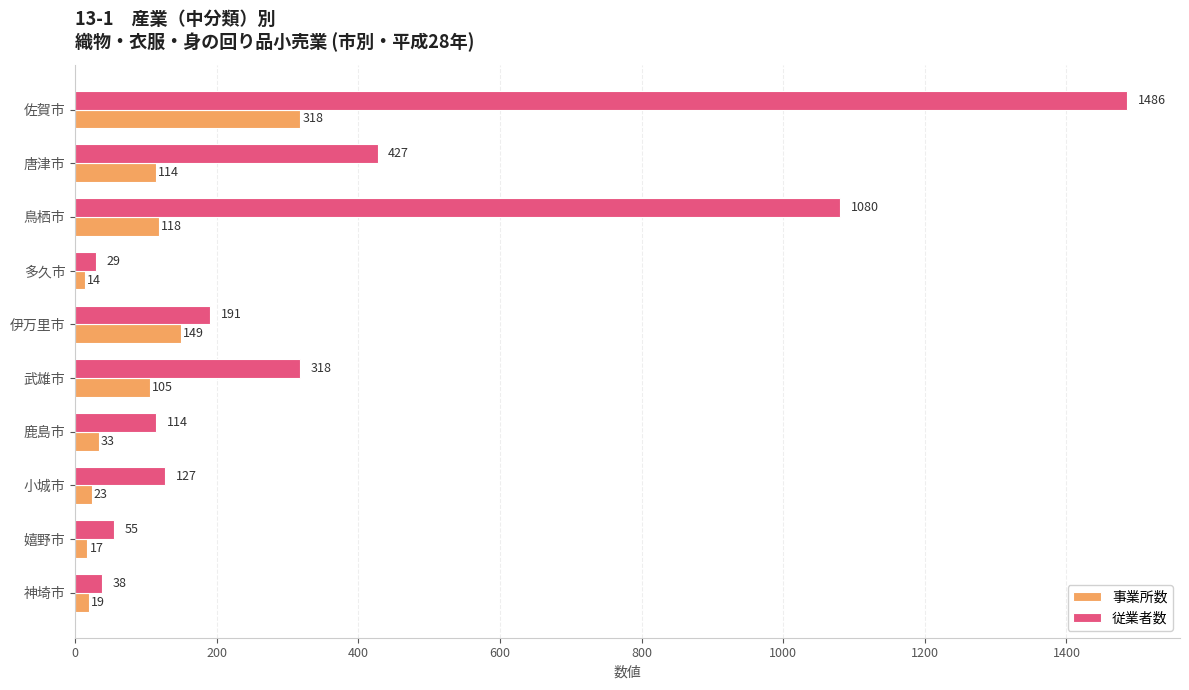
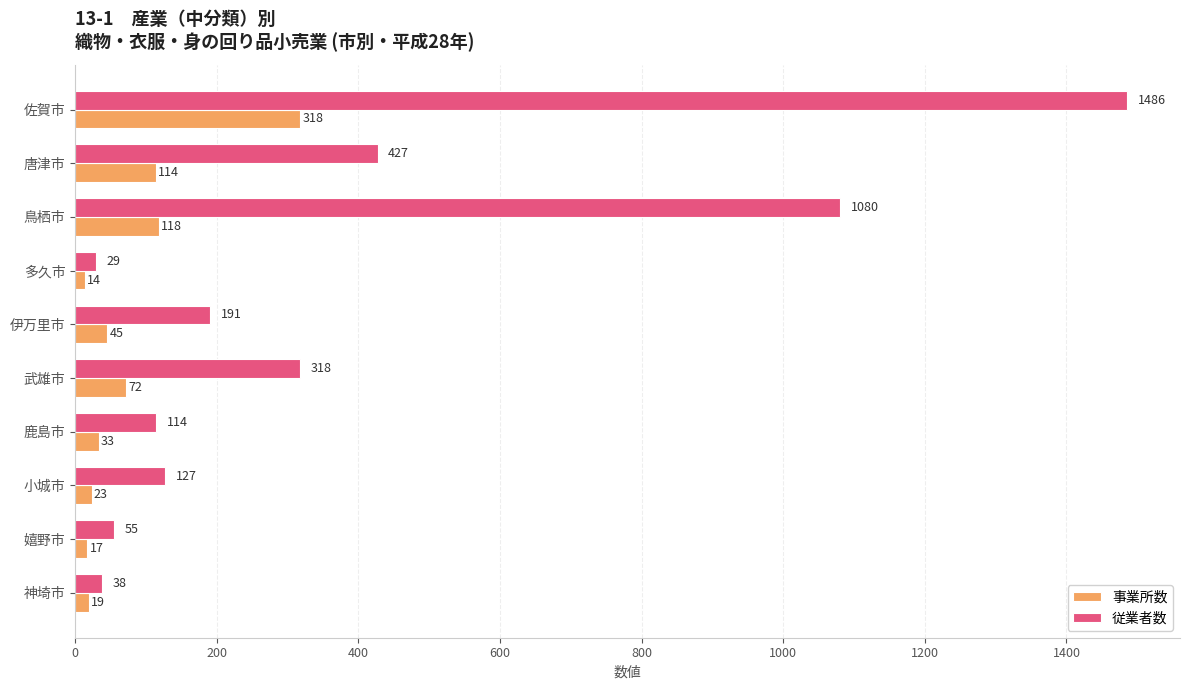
事業所数, 伊万里市: 149 -> 45
事業所数, 武雄市: 105 -> 72
